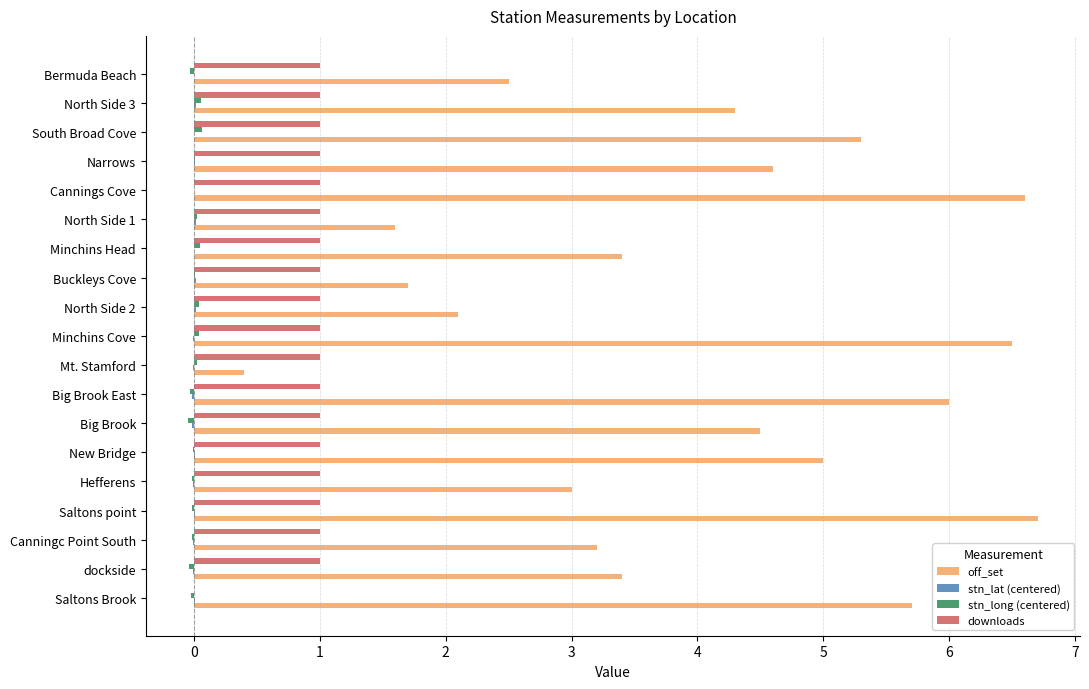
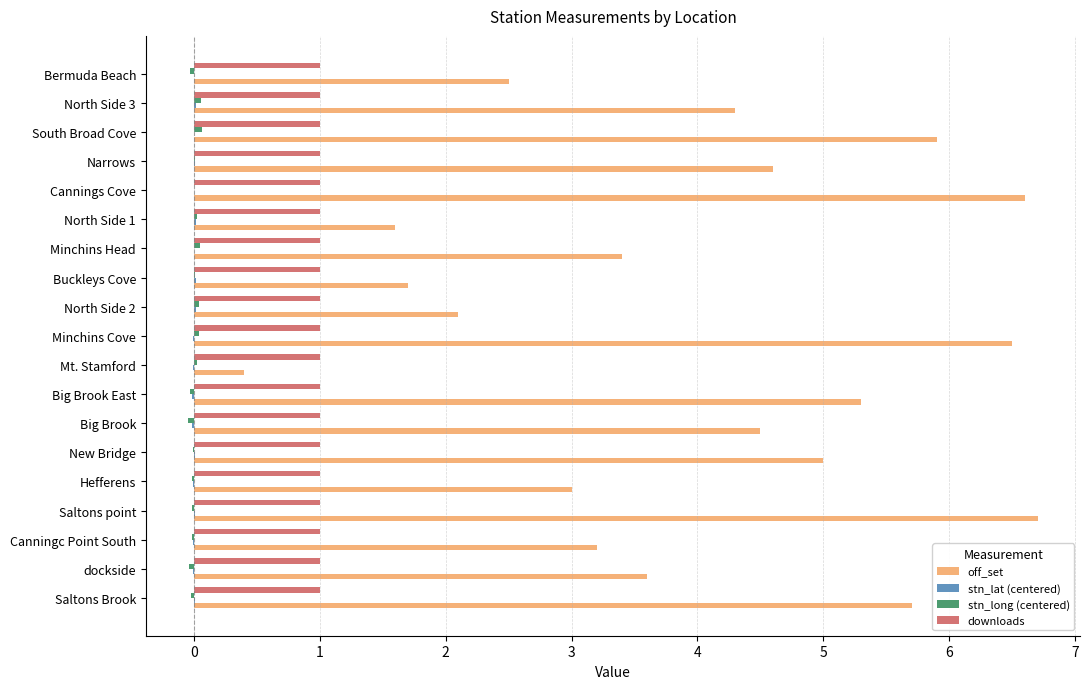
off_set, South Broad Cove: 5.3 -> 5.9
off_set, Big Brook East: 6.0 -> 5.3
off_set, dockside: 3.4 -> 3.6
downloads, Saltons Brook: 0 -> 1
